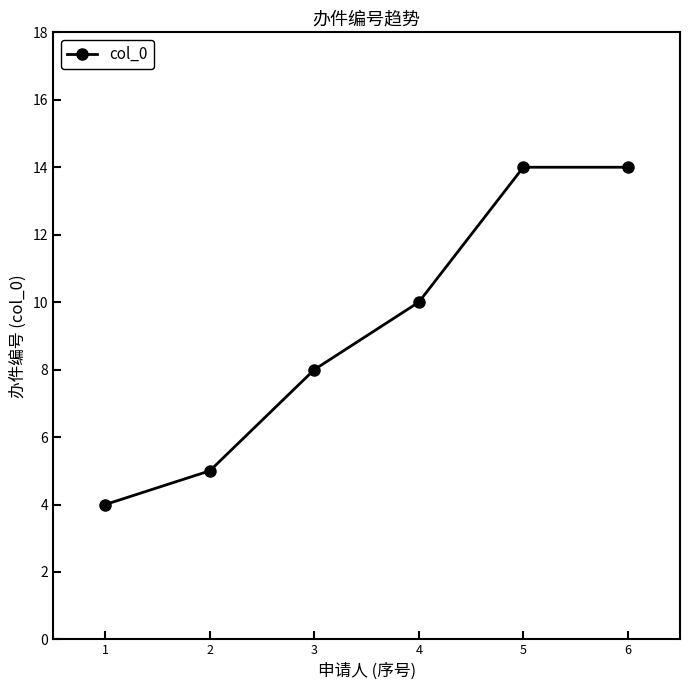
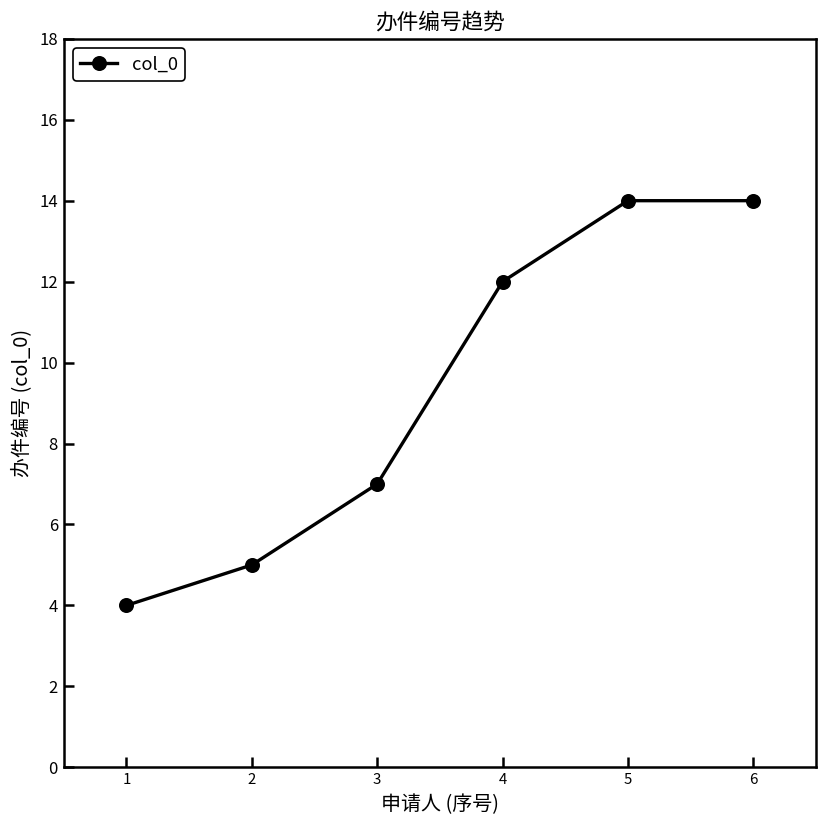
3: 8 -> 7
4: 10 -> 12
